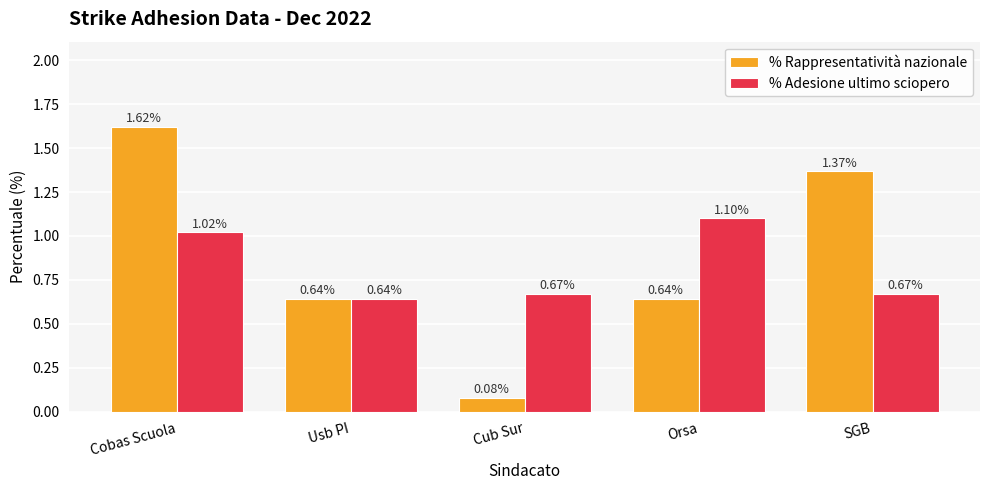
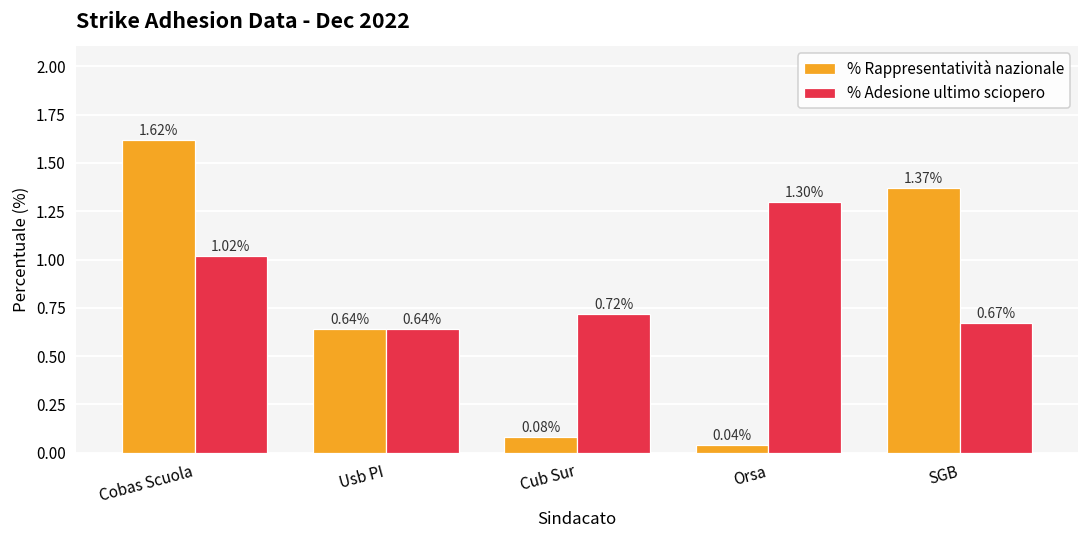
% Adesione ultimo sciopero, Cub Sur: 0.67% -> 0.72%
% Rappresentatività nazionale, Orsa: 0.64% -> 0.04%
% Adesione ultimo sciopero, Orsa: 1.10% -> 1.30%
